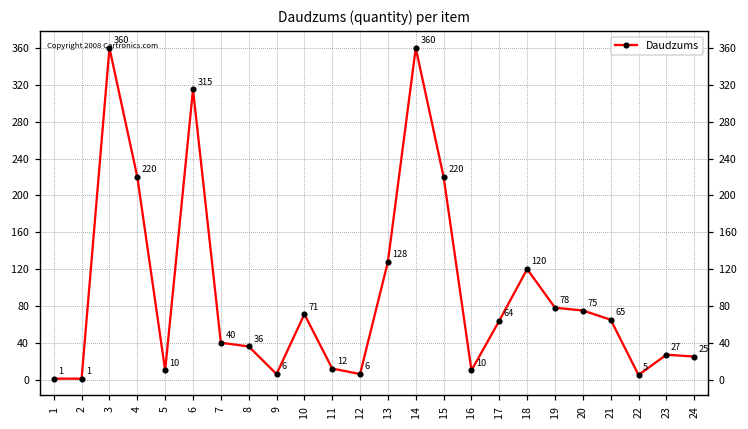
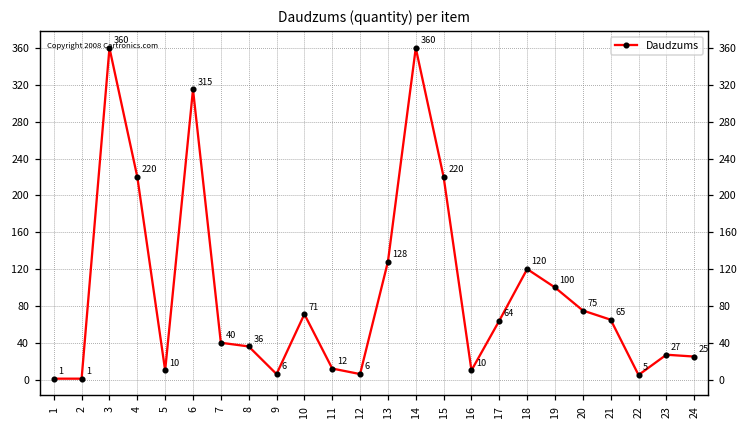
19: 78 -> 100
